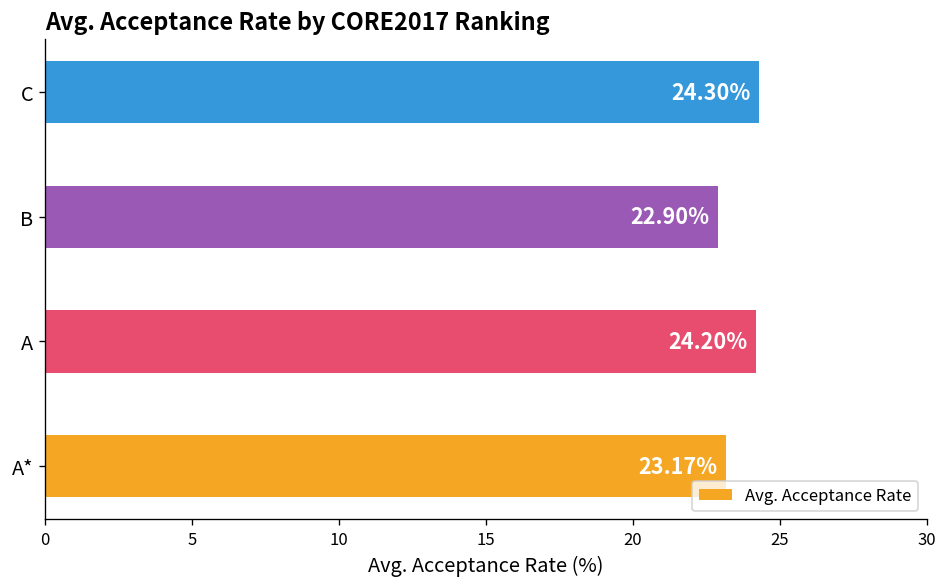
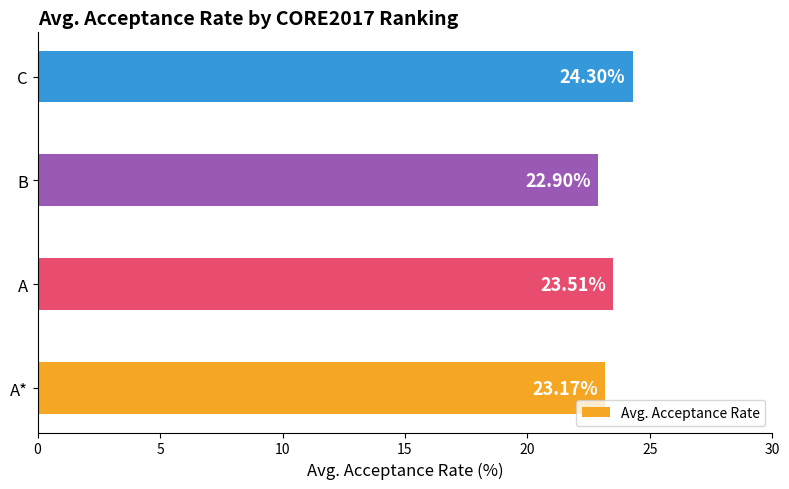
A: 24.20% -> 23.51%
